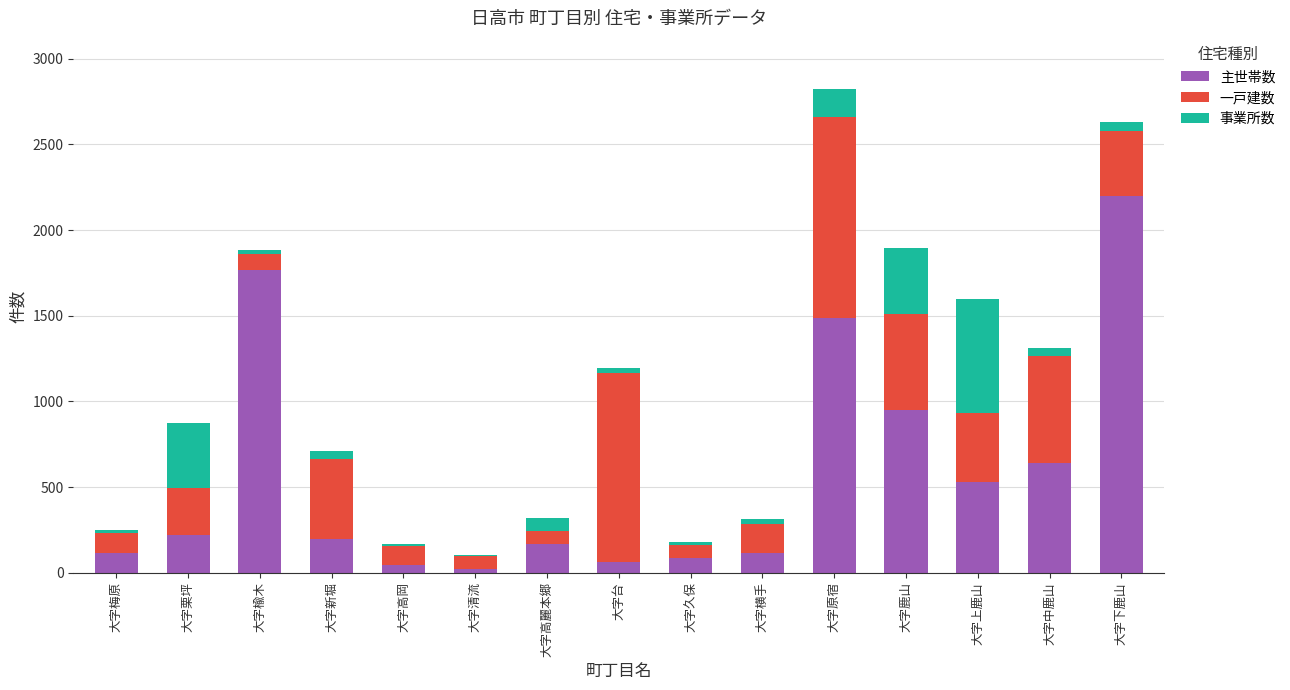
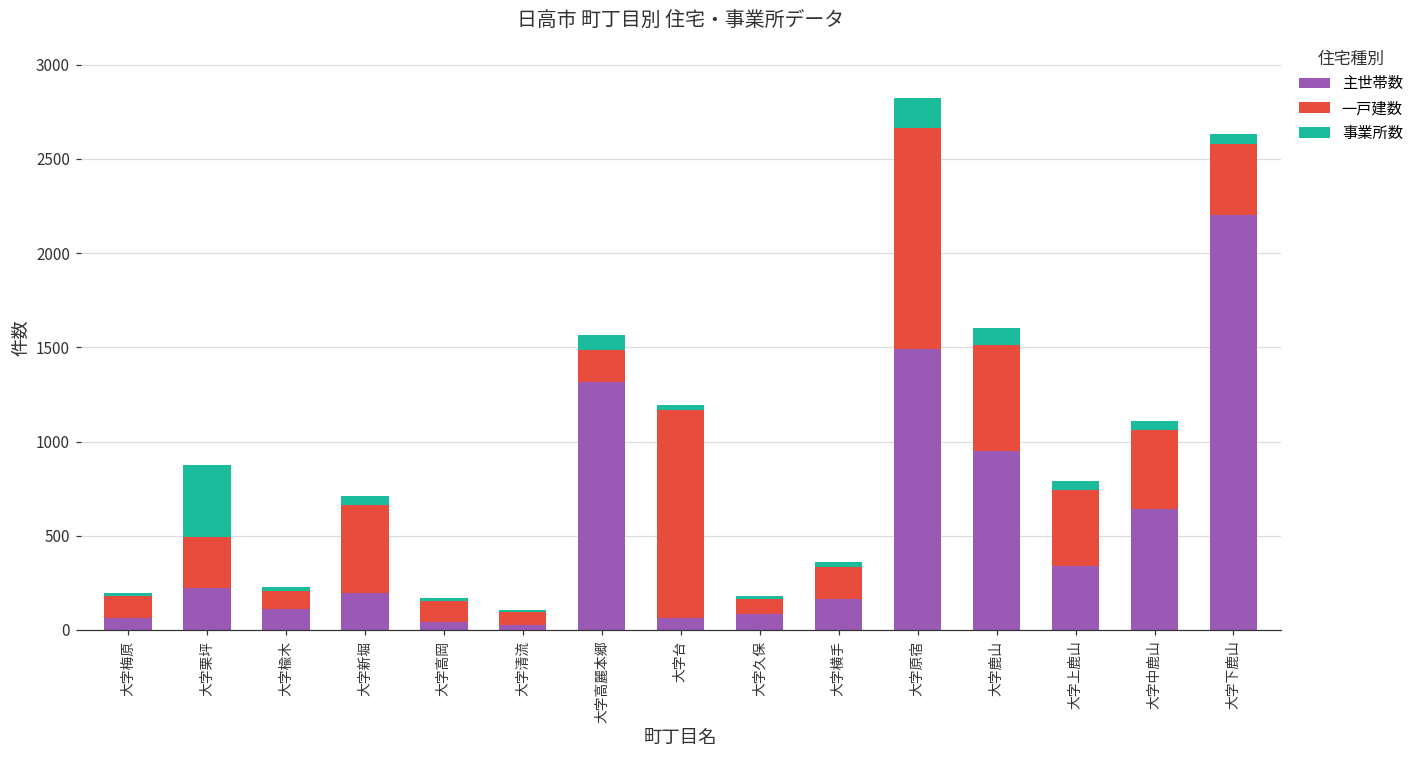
主世帯数, 大字梅原: 120 -> 70
主世帯数, 大字楡木: 1760 -> 110
主世帯数, 大字高麗本郷: 170 -> 1320
一戸建数, 大字高麗本郷: 70 -> 170
主世帯数, 大字横手: 120 -> 170
事業所数, 大字鹿山: 380 -> 90
主世帯数, 大字上鹿山: 530 -> 340
事業所数, 大字上鹿山: 670 -> 50
一戸建数, 大字中鹿山: 630 -> 420
